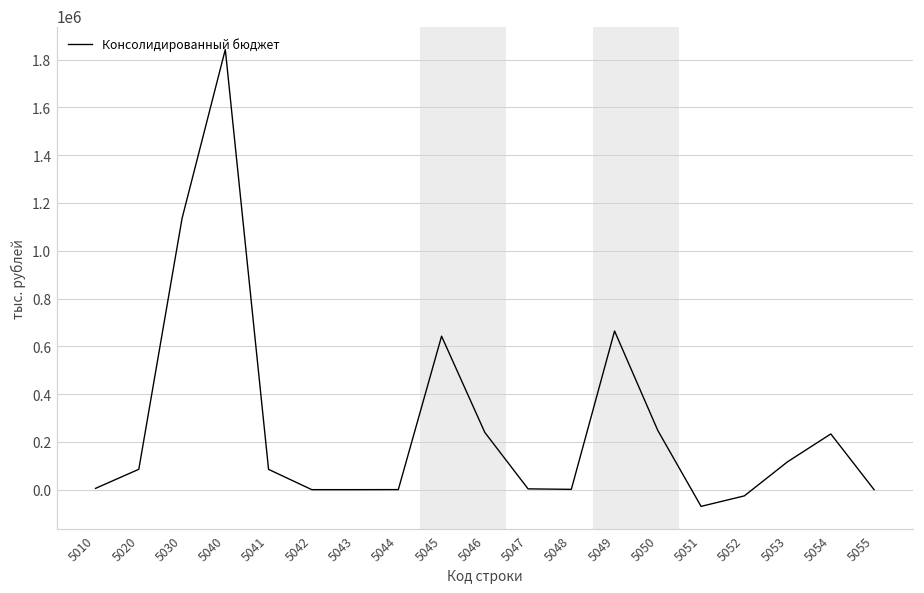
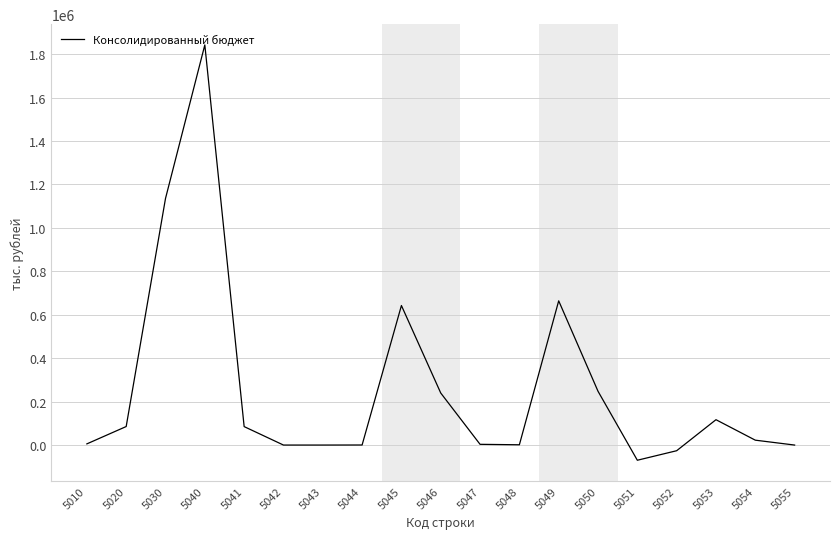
5054: 230000 -> 20000
